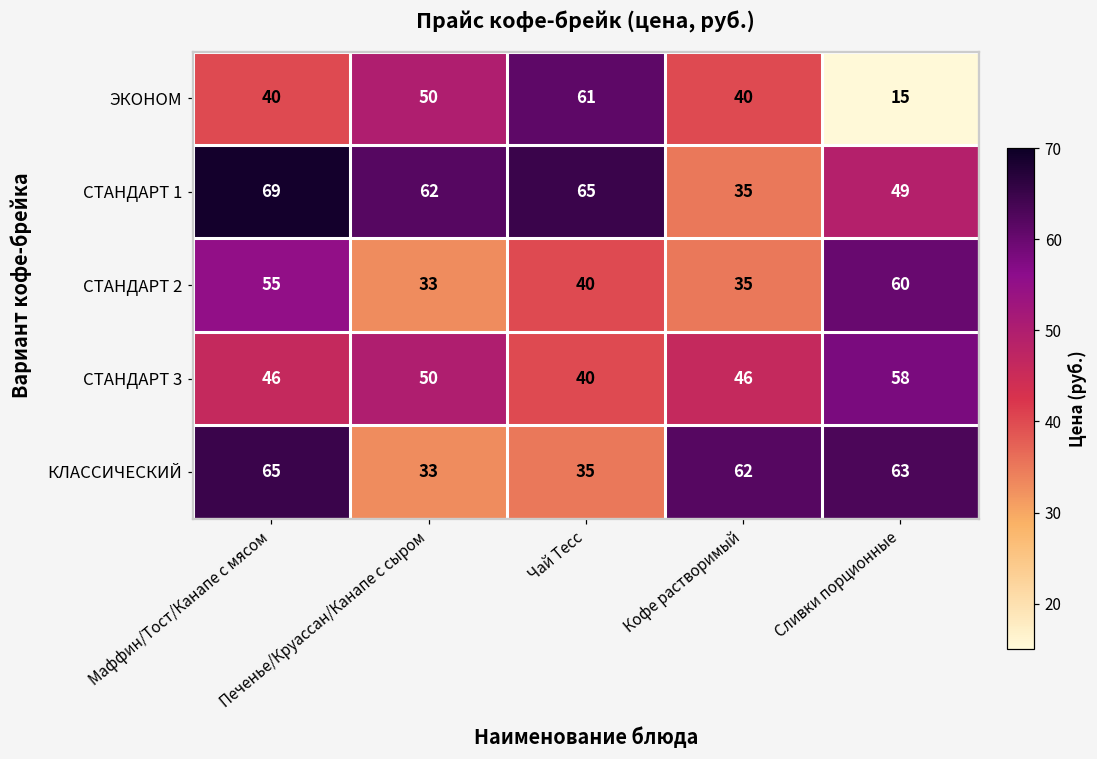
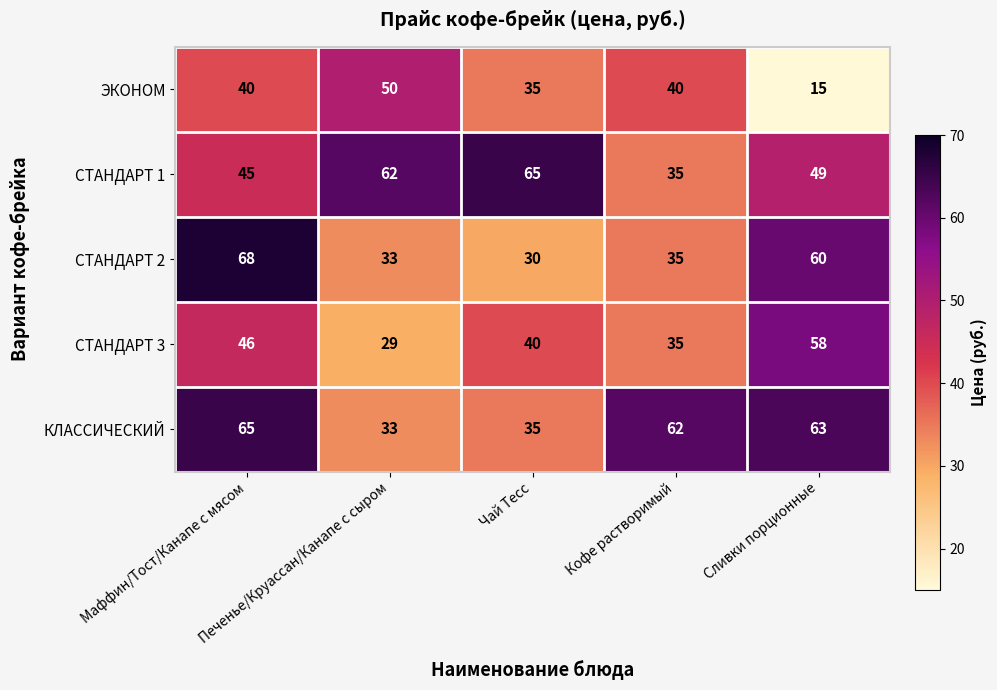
ЭКОНОМ, Чай Тесс: 61 -> 35
СТАНДАРТ 1, Маффин/Тост/Канапе с мясом: 69 -> 45
СТАНДАРТ 2, Маффин/Тост/Канапе с мясом: 55 -> 68
СТАНДАРТ 2, Чай Тесс: 40 -> 30
СТАНДАРТ 3, Печенье/Круассан/Канапе с сыром: 50 -> 29
СТАНДАРТ 3, Кофе растворимый: 46 -> 35
